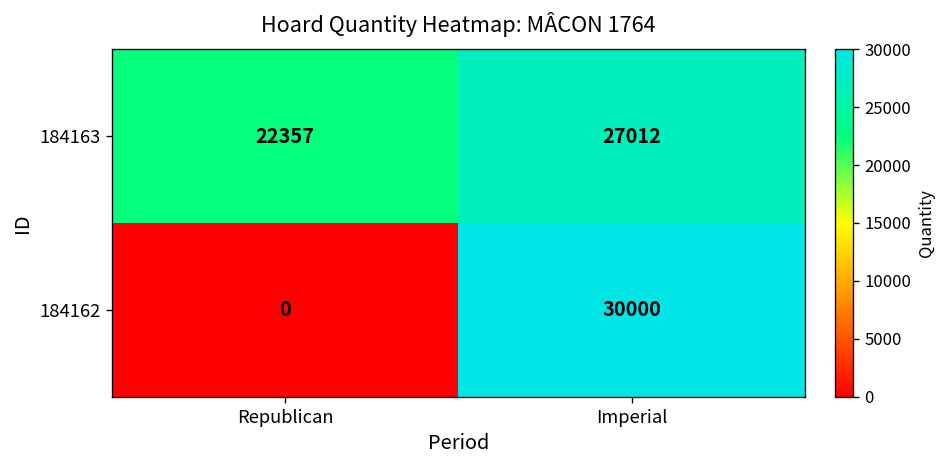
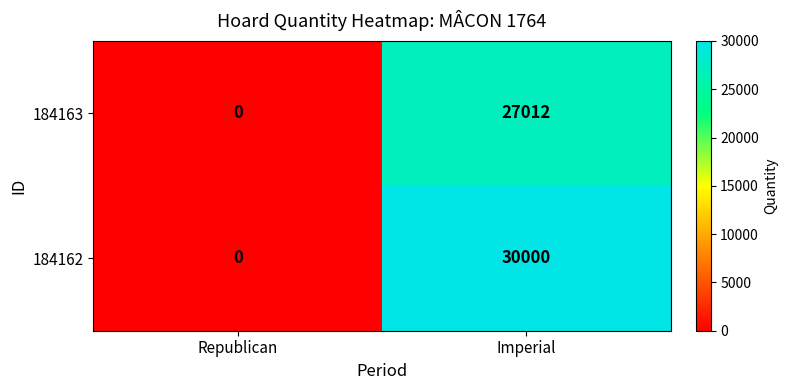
184163, Republican: 22357 -> 0
